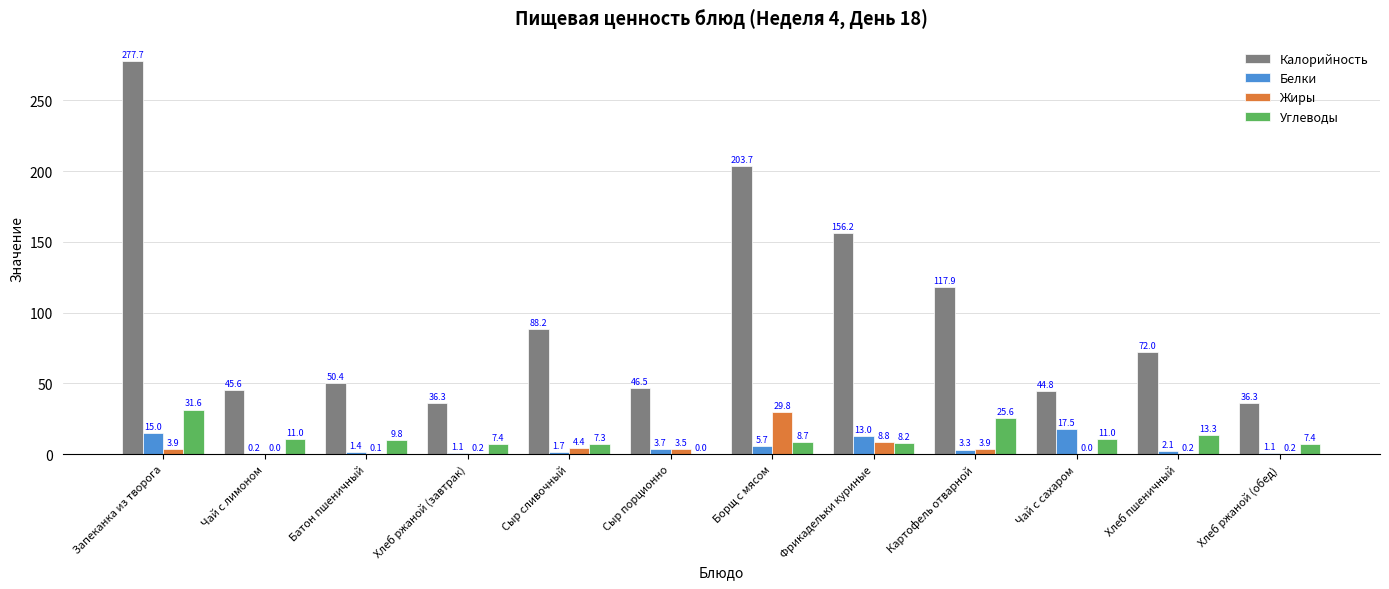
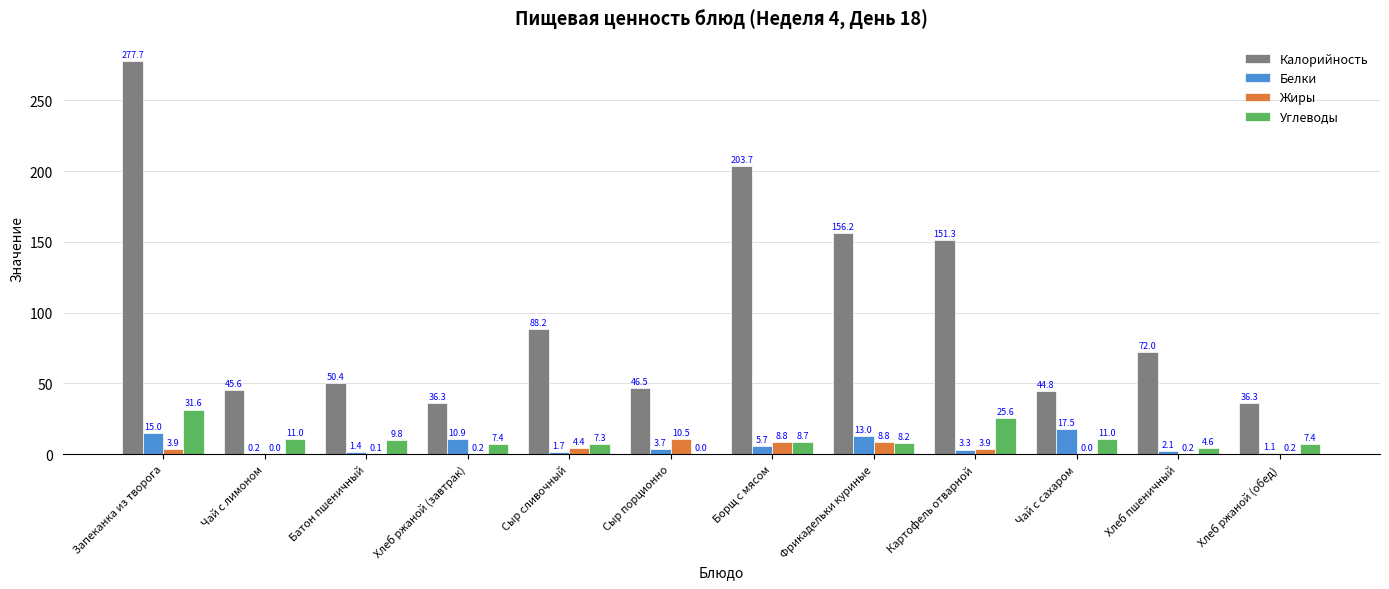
Белки, Хлеб ржаной (завтрак): 1.1 -> 10.9
Жиры, Сыр порционно: 3.5 -> 10.5
Жиры, Борщ с мясом: 29.8 -> 8.8
Калорийность, Картофель отварной: 117.9 -> 151.3
Углеводы, Хлеб пшеничный: 13.3 -> 4.6
